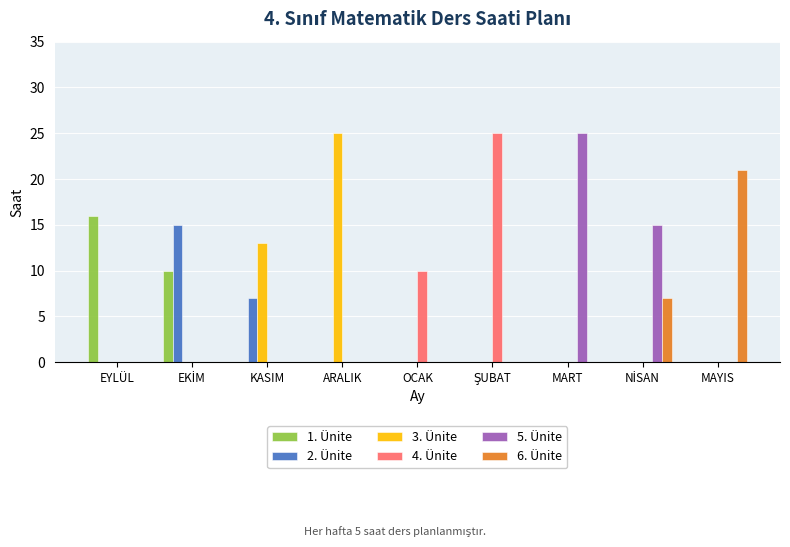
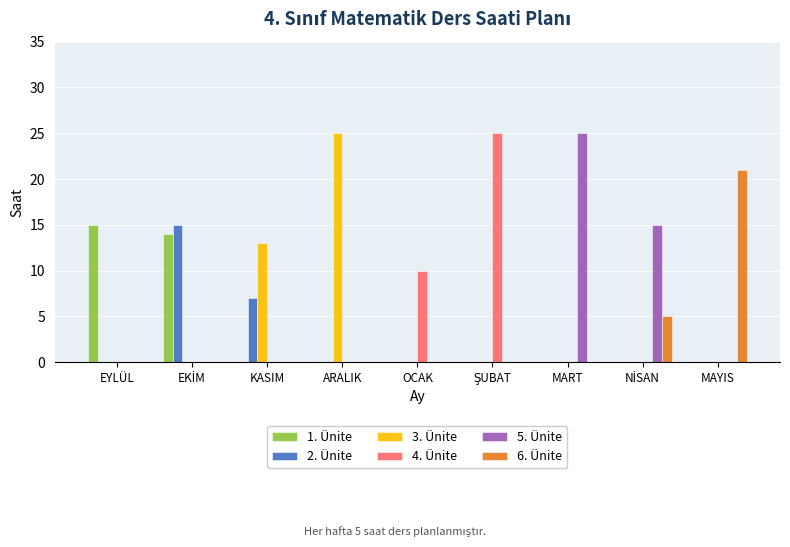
1. Ünite, EYLÜL: 16 -> 15
1. Ünite, EKİM: 10 -> 14
6. Ünite, NİSAN: 7 -> 5
